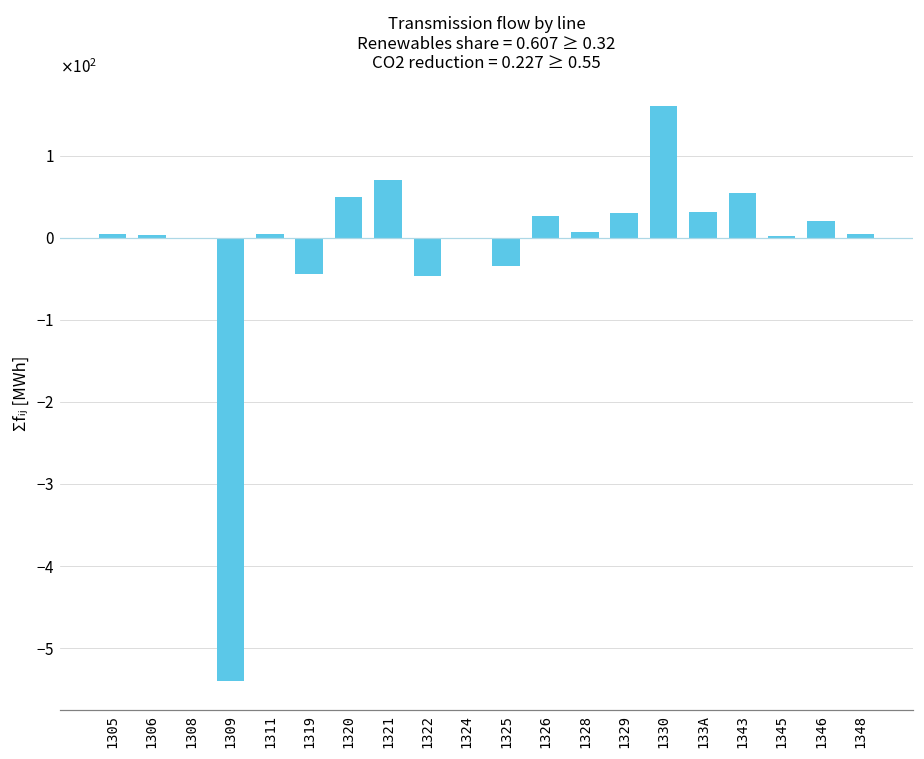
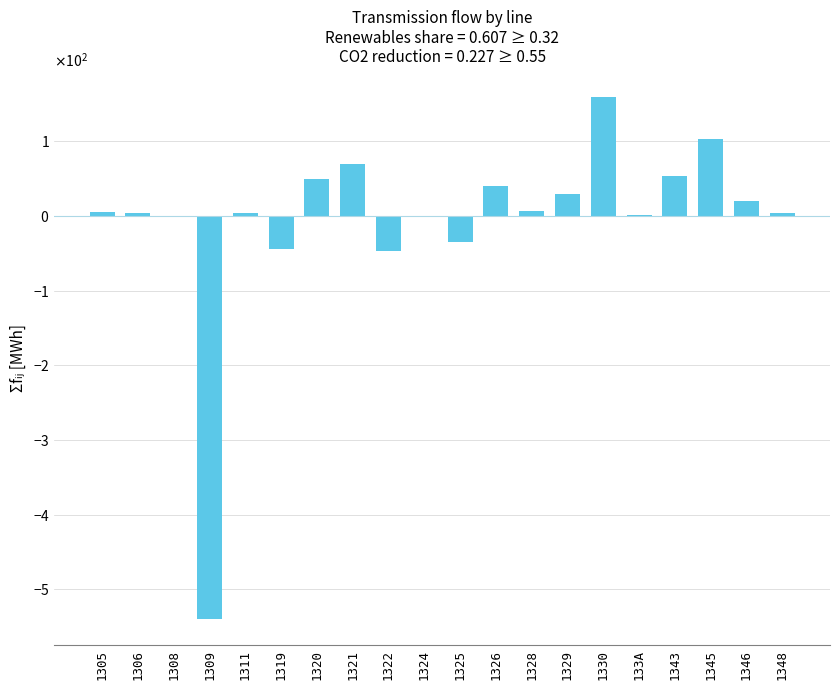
1326: 30 -> 40
133A: 30 -> 0
1345: 0 -> 100
